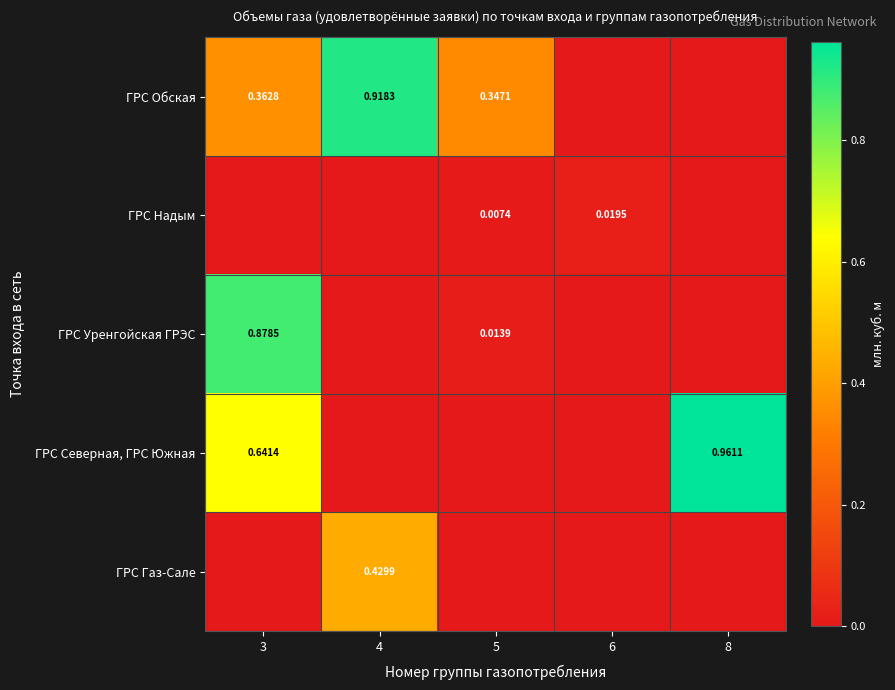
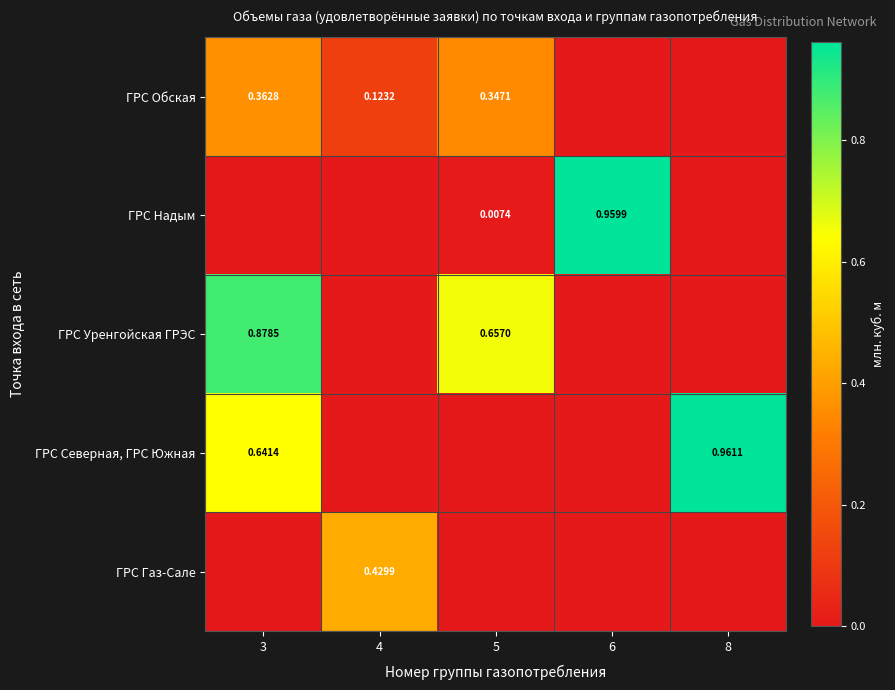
ГРС Обская, 4: 0.9183 -> 0.1232
ГРС Надым, 6: 0.0195 -> 0.9599
ГРС Уренгойская ГРЭС, 5: 0.0139 -> 0.6570
